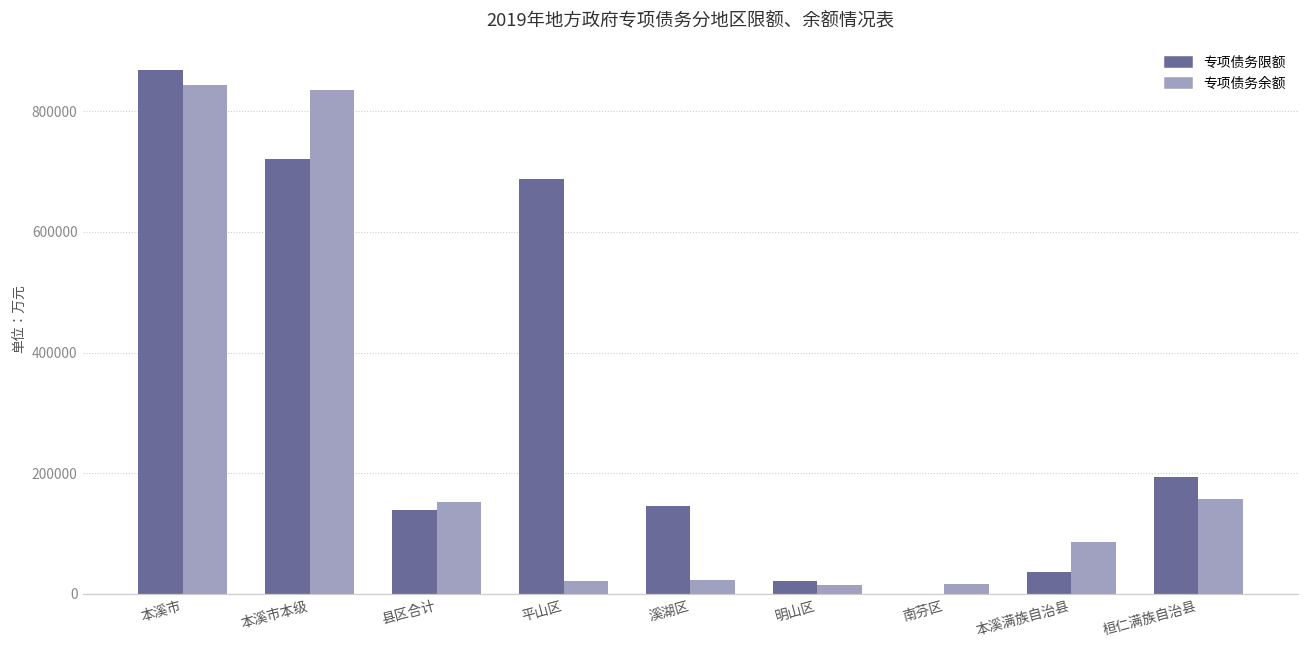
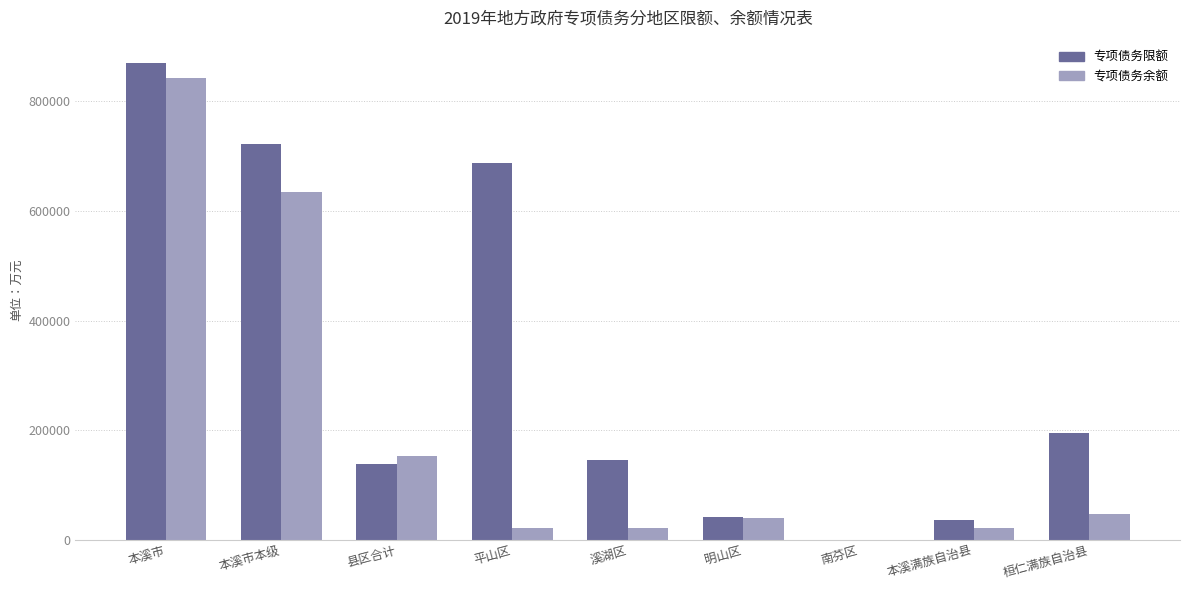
专项债务余额, 本溪市本级: 830000 -> 630000
专项债务限额, 明山区: 20000 -> 40000
专项债务余额, 明山区: 10000 -> 40000
专项债务余额, 南芬区: 20000 -> 0
专项债务余额, 本溪满族自治县: 90000 -> 20000
专项债务余额, 桓仁满族自治县: 160000 -> 50000
